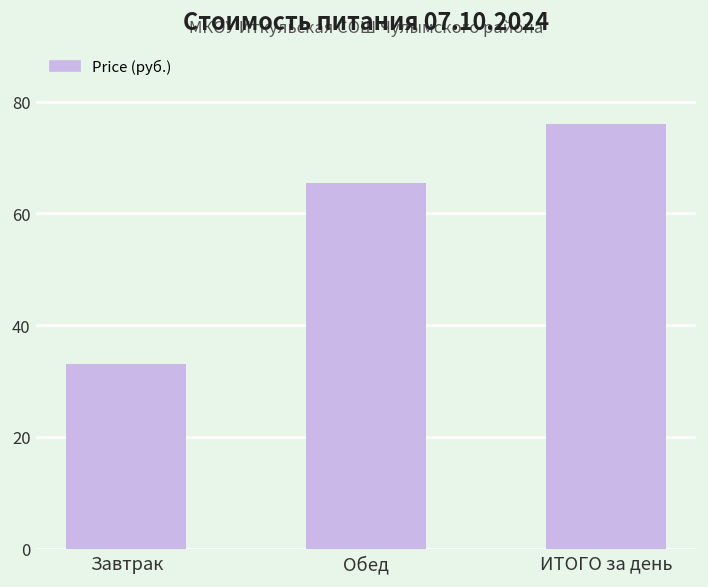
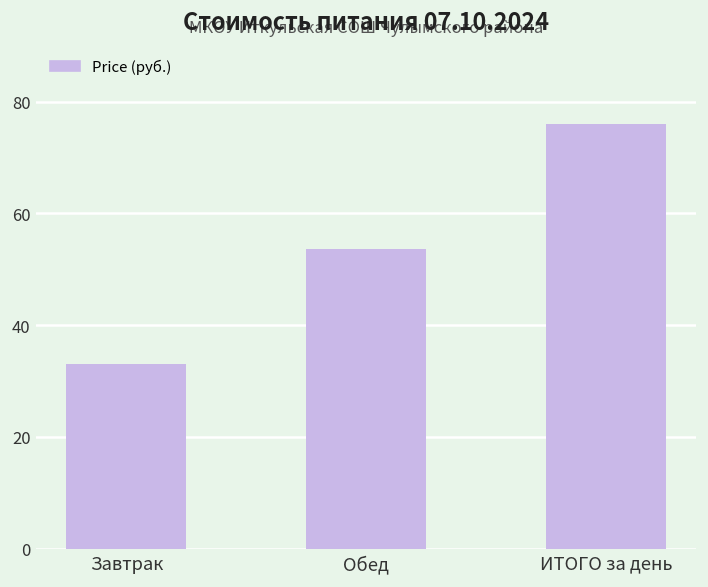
Обед: 65 -> 54
